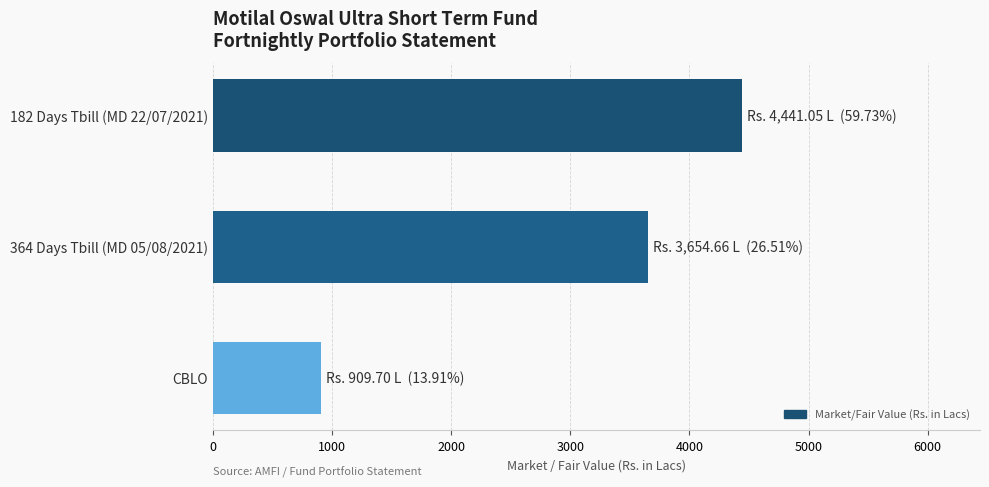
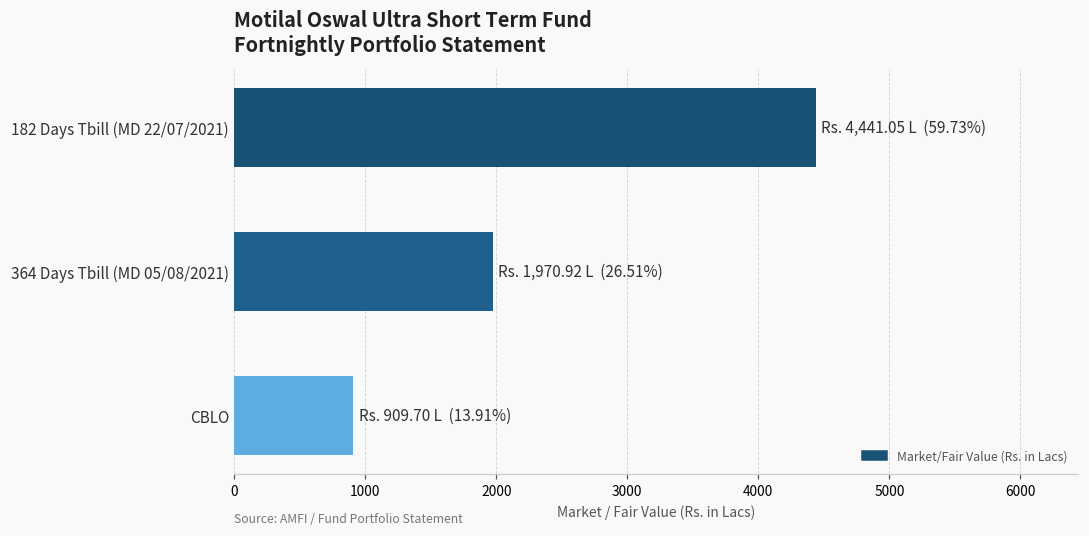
364 Days Tbill (MD 05/08/2021): 3,654.66 -> 1,970.92
